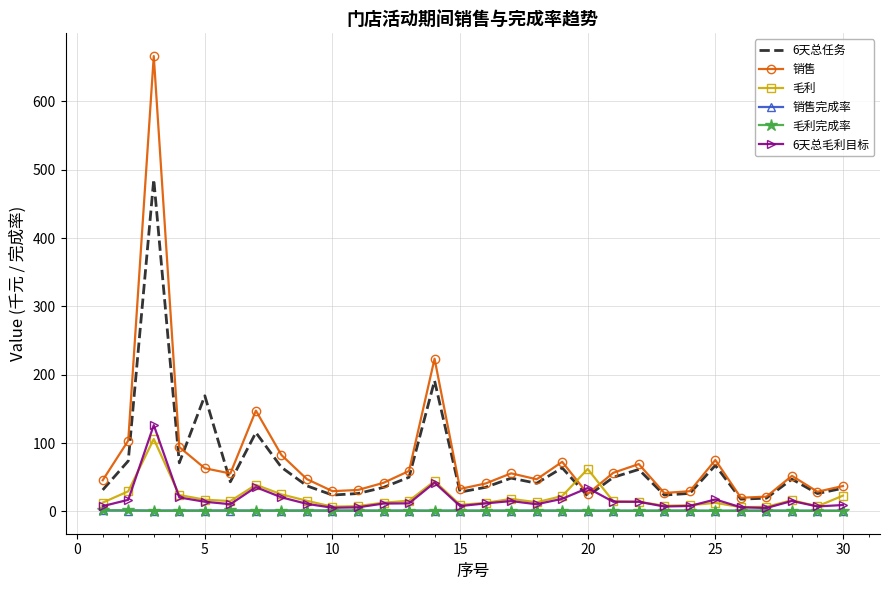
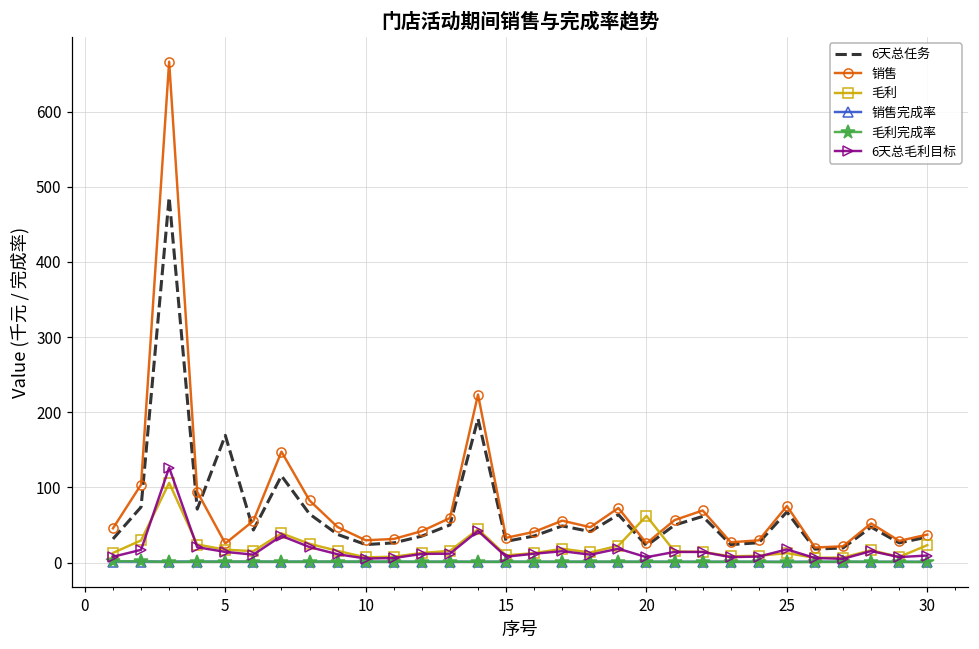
销售, 5: 60 -> 30
6天总毛利目标, 20: 30 -> 10
